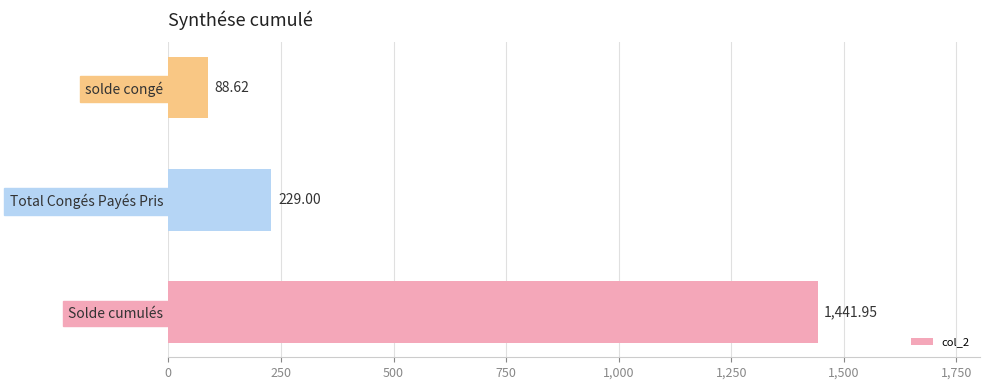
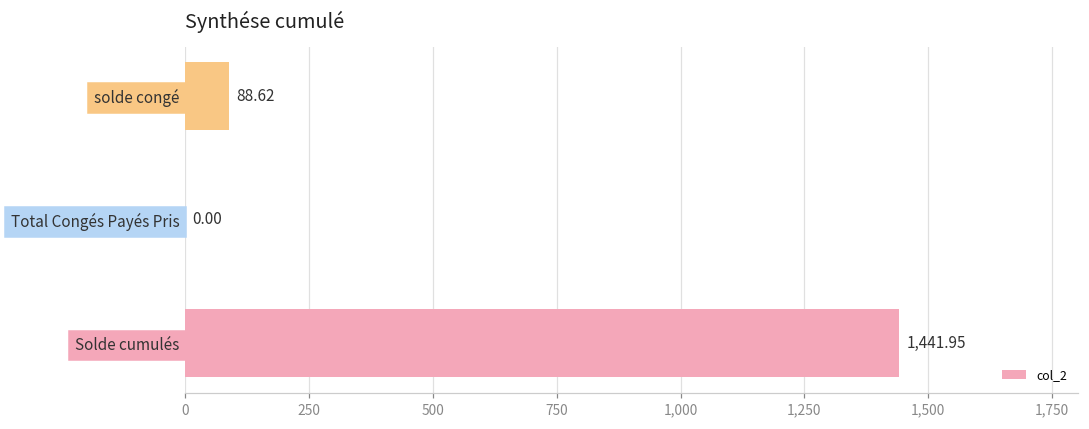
Total Congés Payés Pris: 229.00 -> 0.00
